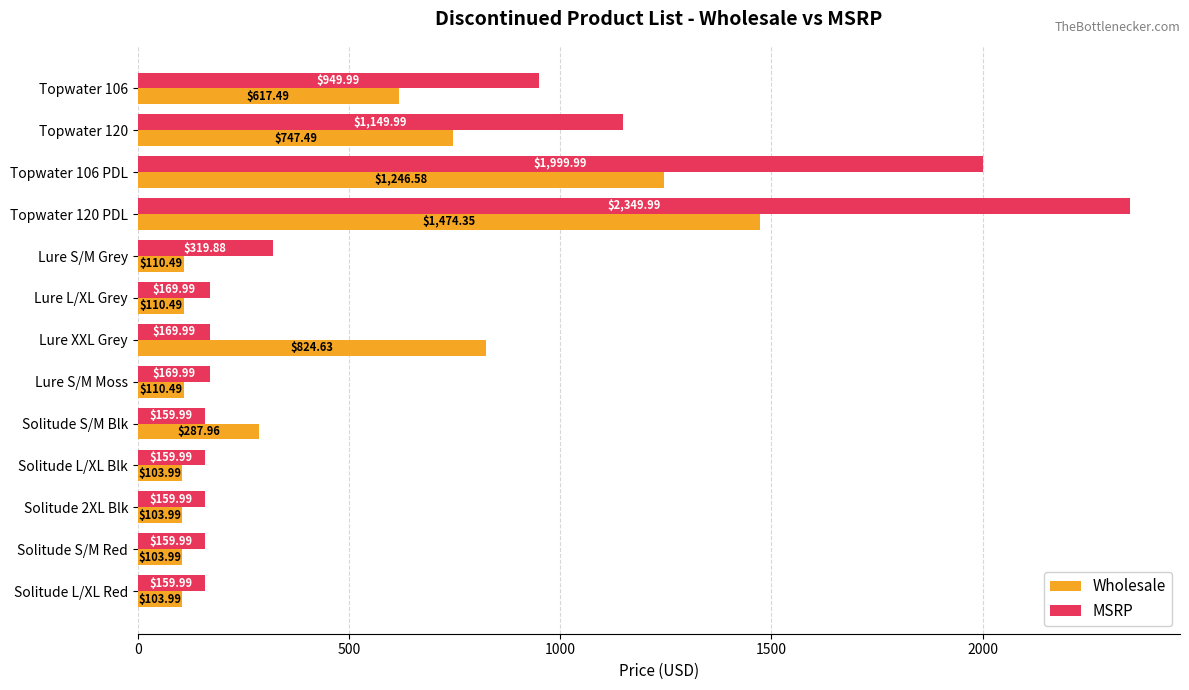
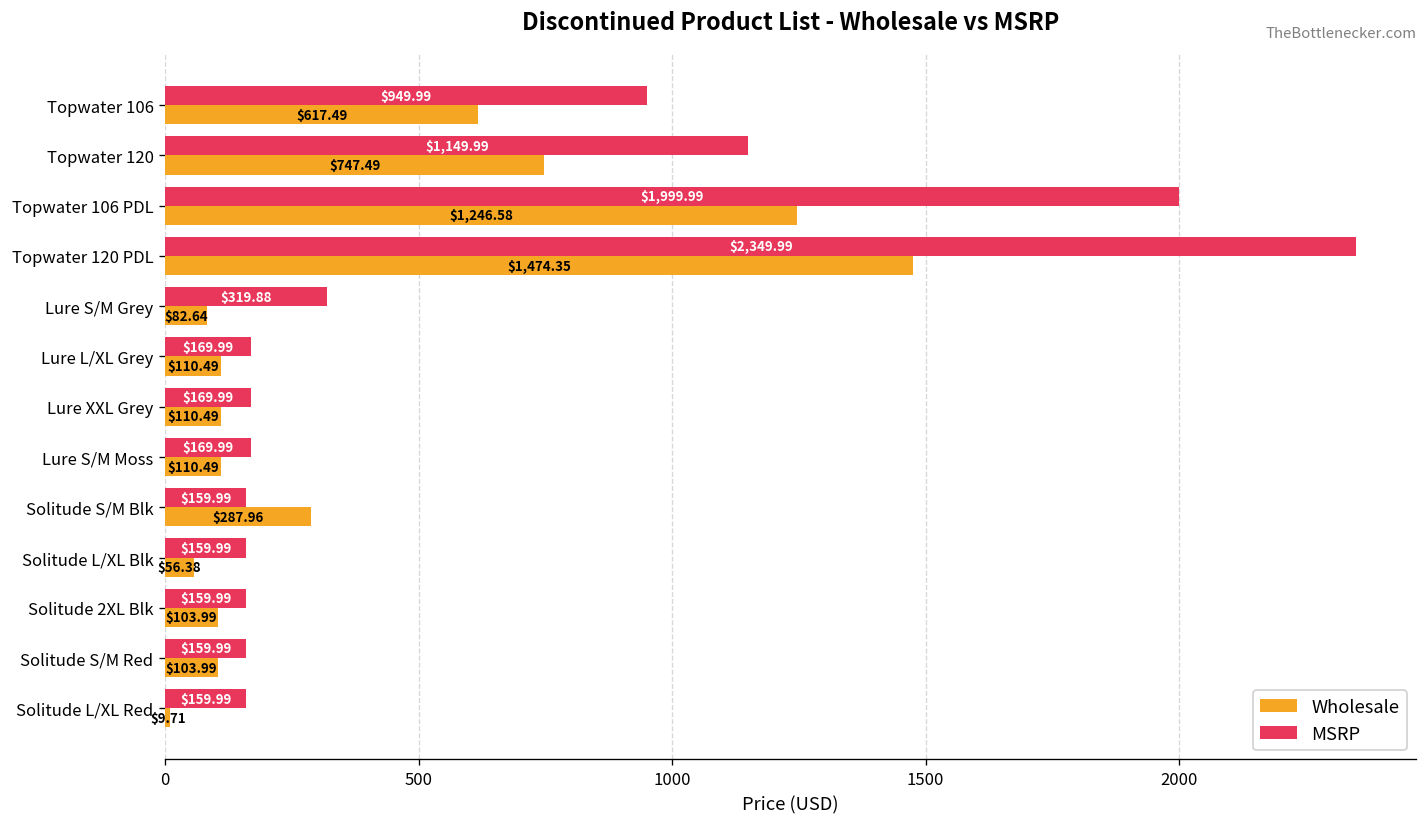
Wholesale, Lure S/M Grey: $110.49 -> $82.64
Wholesale, Lure XXL Grey: $824.63 -> $110.49
Wholesale, Solitude L/XL Blk: $103.99 -> $56.38
Wholesale, Solitude L/XL Red: $103.99 -> $9.71
